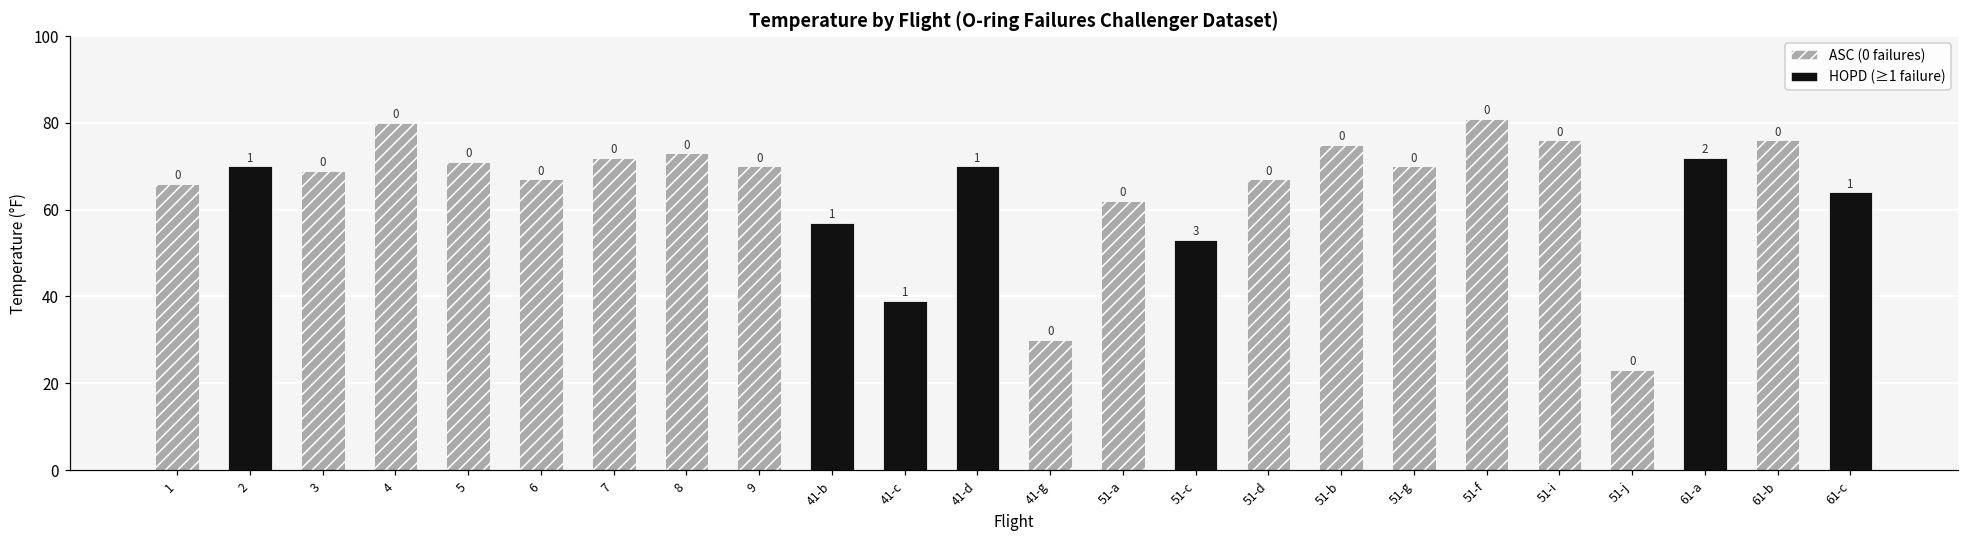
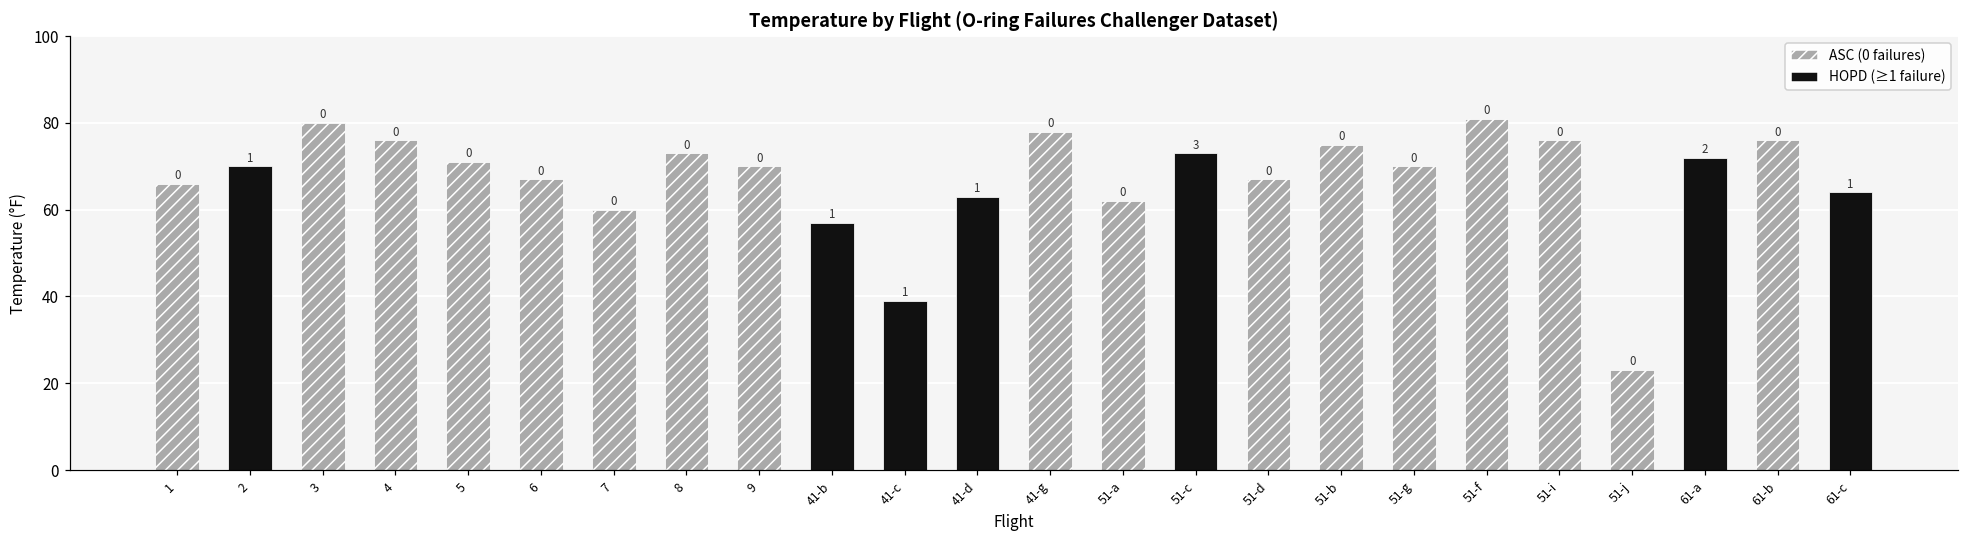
3: 69 -> 80
4: 80 -> 76
7: 72 -> 60
41-d: 70 -> 63
41-g: 30 -> 78
51-c: 53 -> 73
